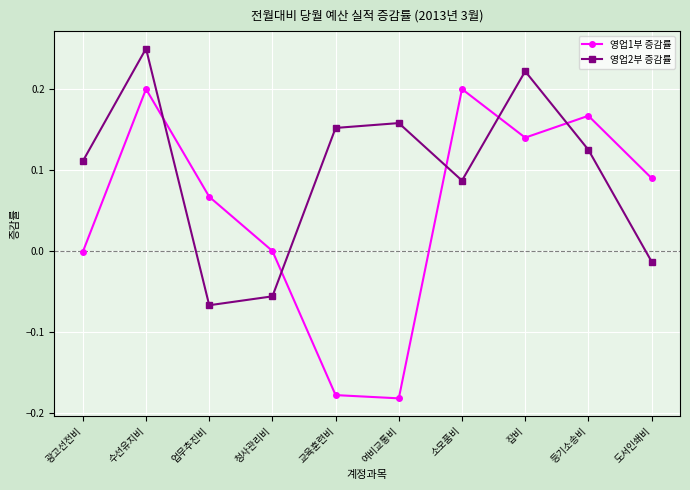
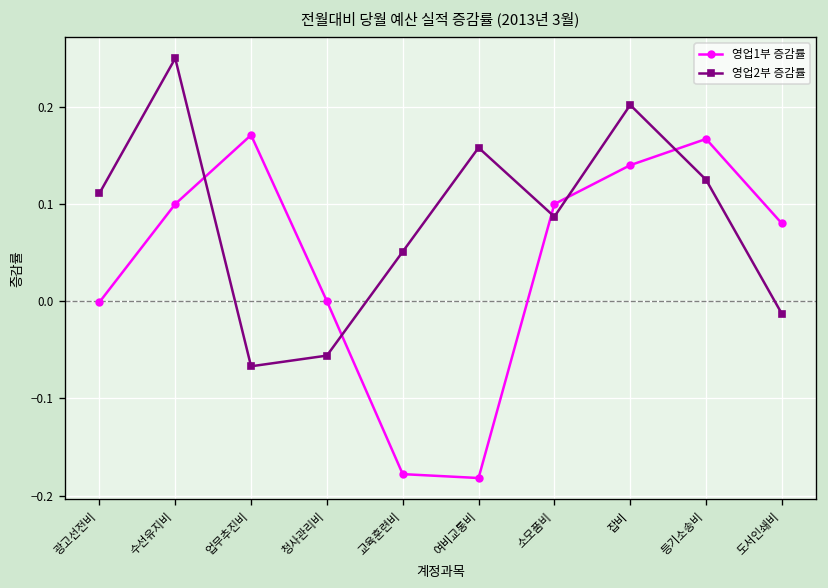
영업1부 증감률, 수선유지비: 0.2 -> 0.1
영업1부 증감률, 업무추진비: 0.07 -> 0.17
영업2부 증감률, 교육훈련비: 0.15 -> 0.05
영업1부 증감률, 소모품비: 0.2 -> 0.1
영업2부 증감률, 잡비: 0.22 -> 0.20
영업1부 증감률, 도서인쇄비: 0.09 -> 0.08
